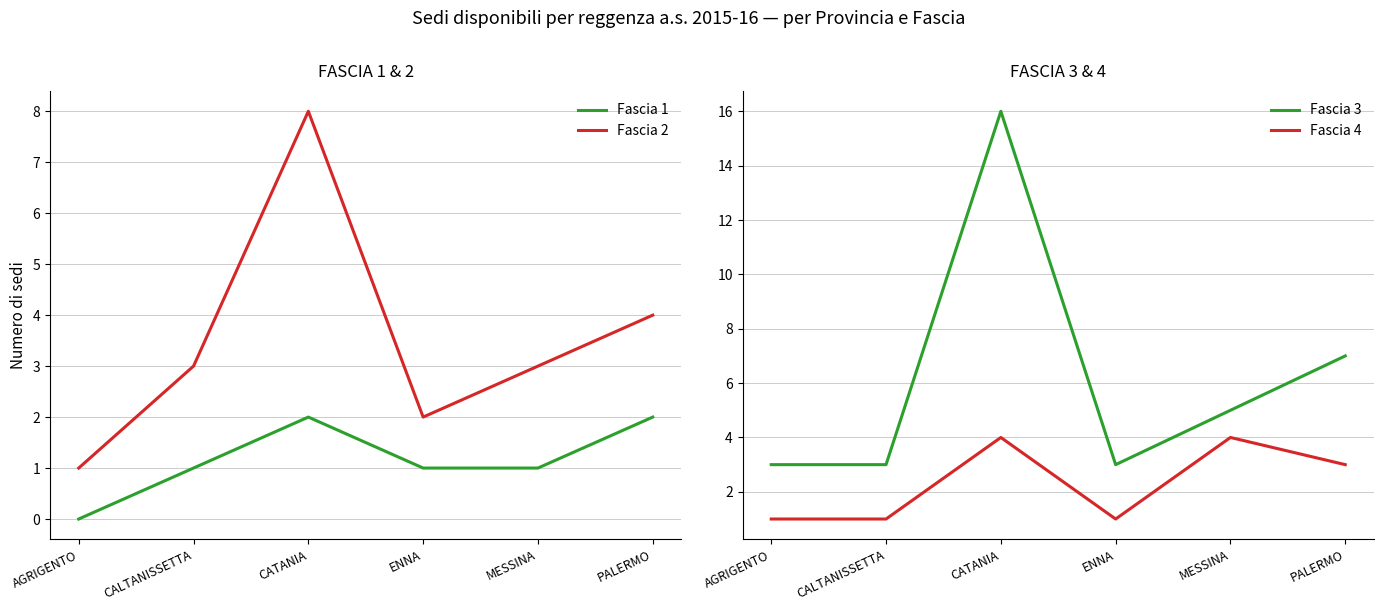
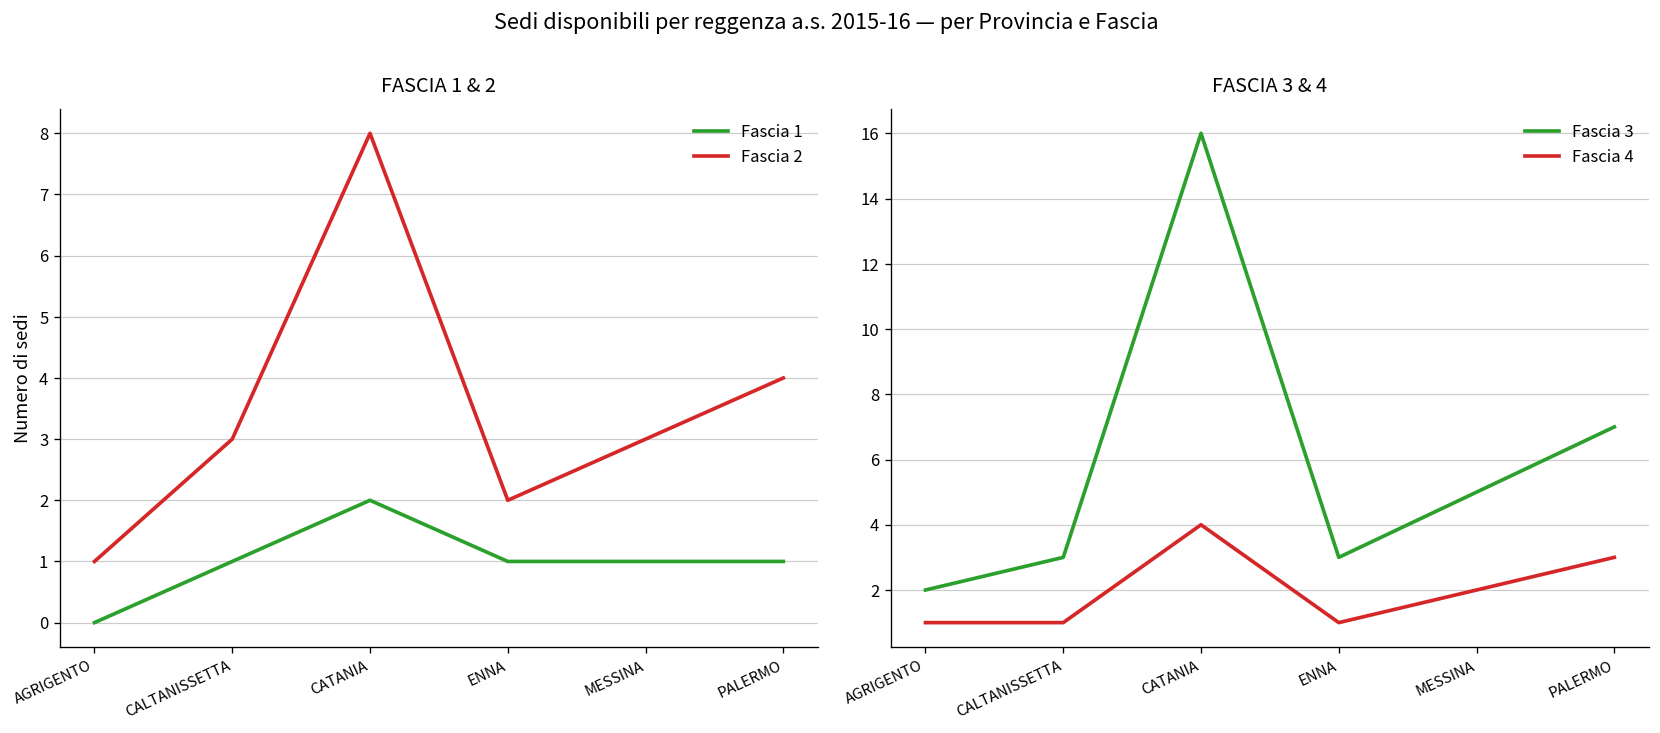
FASCIA 1 & 2, Fascia 1, PALERMO: 2 -> 1
FASCIA 3 & 4, Fascia 3, AGRIGENTO: 3 -> 2
FASCIA 3 & 4, Fascia 4, MESSINA: 4 -> 2
